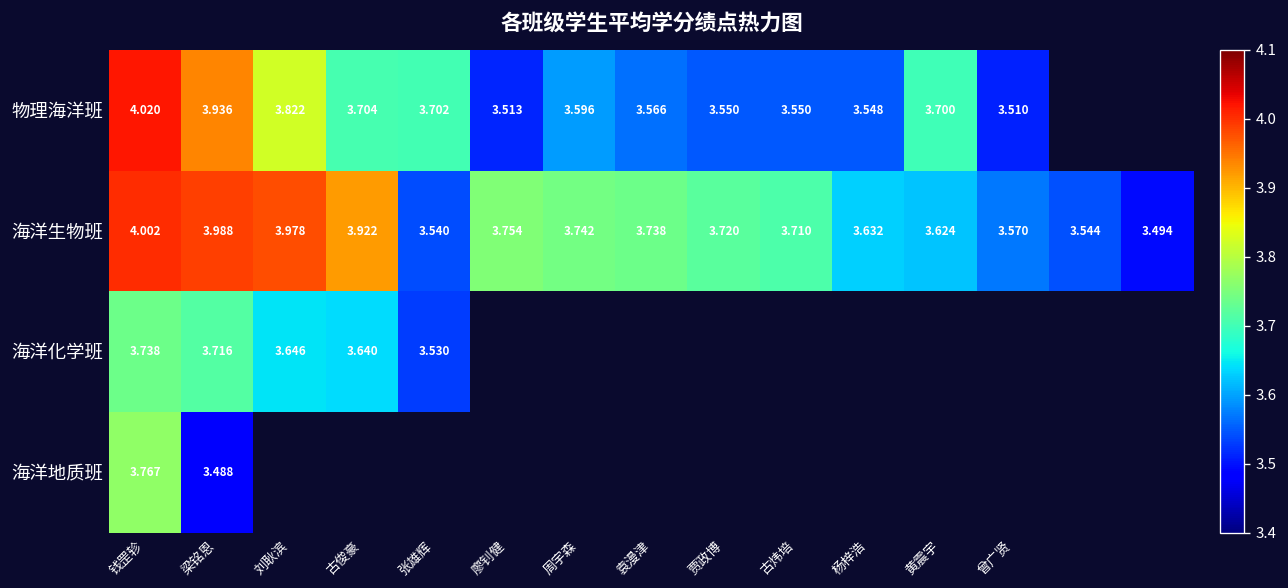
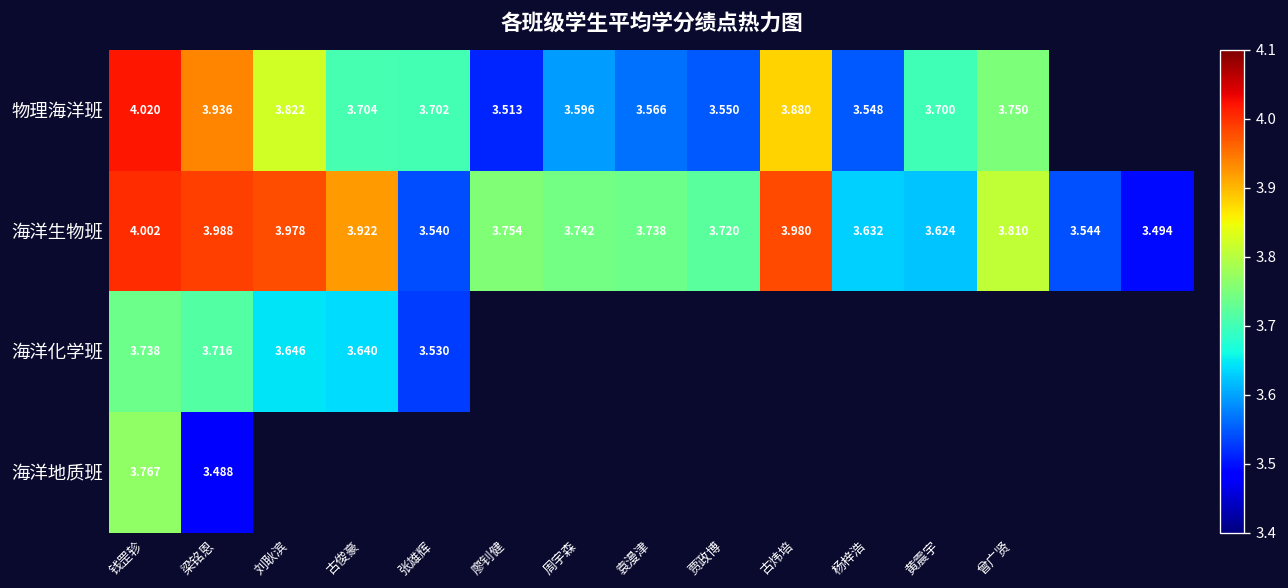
物理海洋班, 古炜培: 3.550 -> 3.880
物理海洋班, 曾广贤: 3.510 -> 3.750
海洋生物班, 古炜培: 3.710 -> 3.980
海洋生物班, 曾广贤: 3.570 -> 3.810
